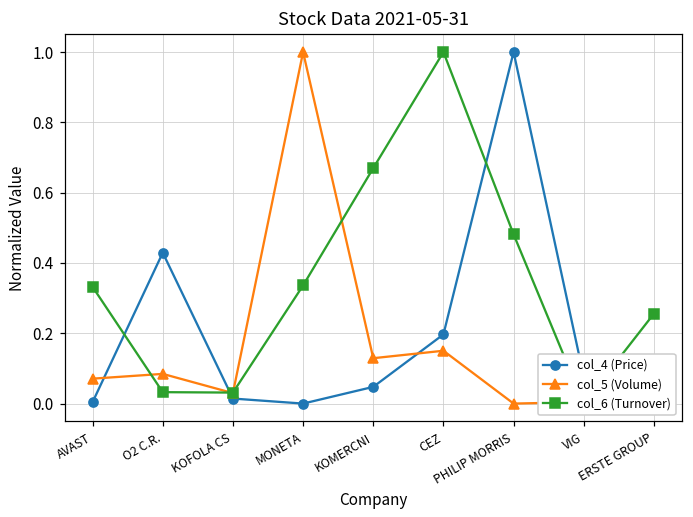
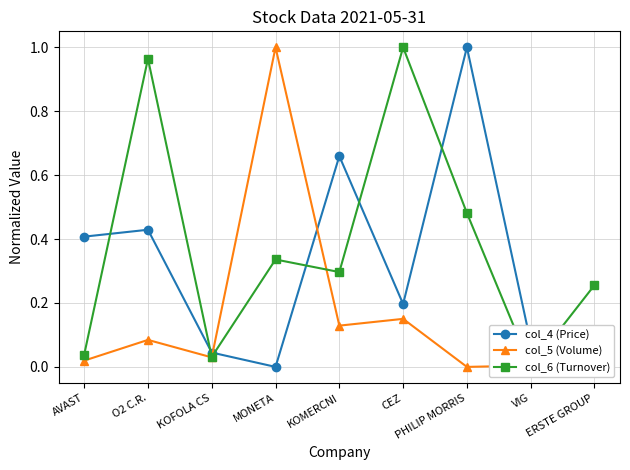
col_4 (Price), AVAST: 0.00 -> 0.41
col_5 (Volume), AVAST: 0.07 -> 0.02
col_6 (Turnover), AVAST: 0.33 -> 0.04
col_6 (Turnover), O2 C.R.: 0.03 -> 0.96
col_4 (Price), KOFOLA CS: 0.01 -> 0.04
col_4 (Price), KOMERCNI: 0.05 -> 0.66
col_6 (Turnover), KOMERCNI: 0.67 -> 0.30
